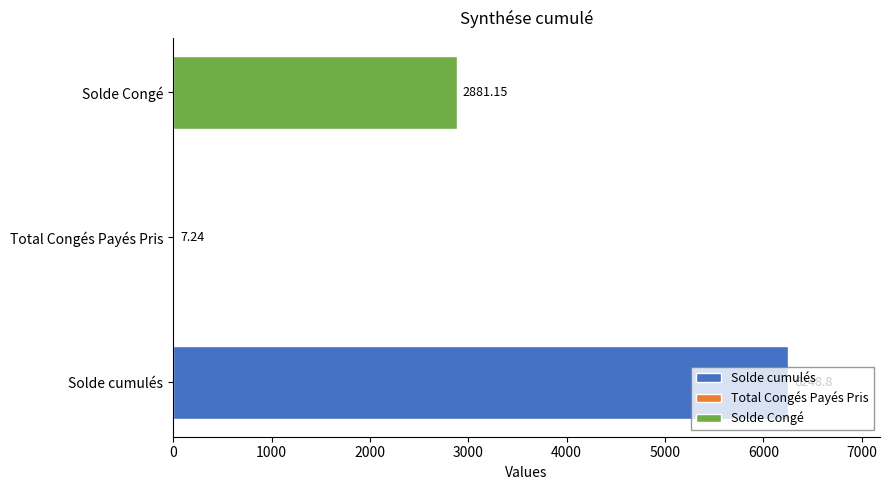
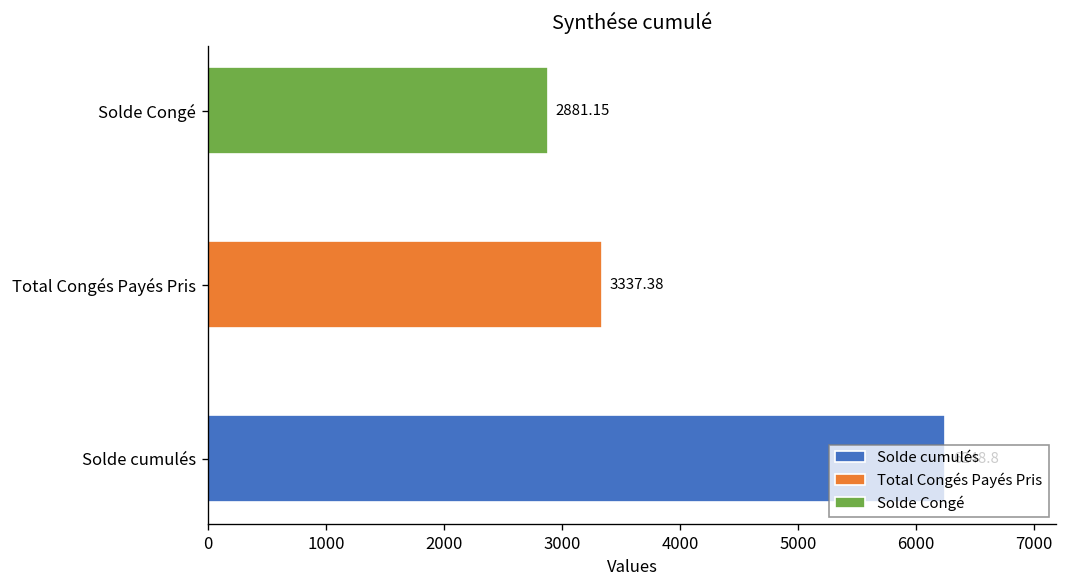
Total Congés Payés Pris: 7.24 -> 3337.38
